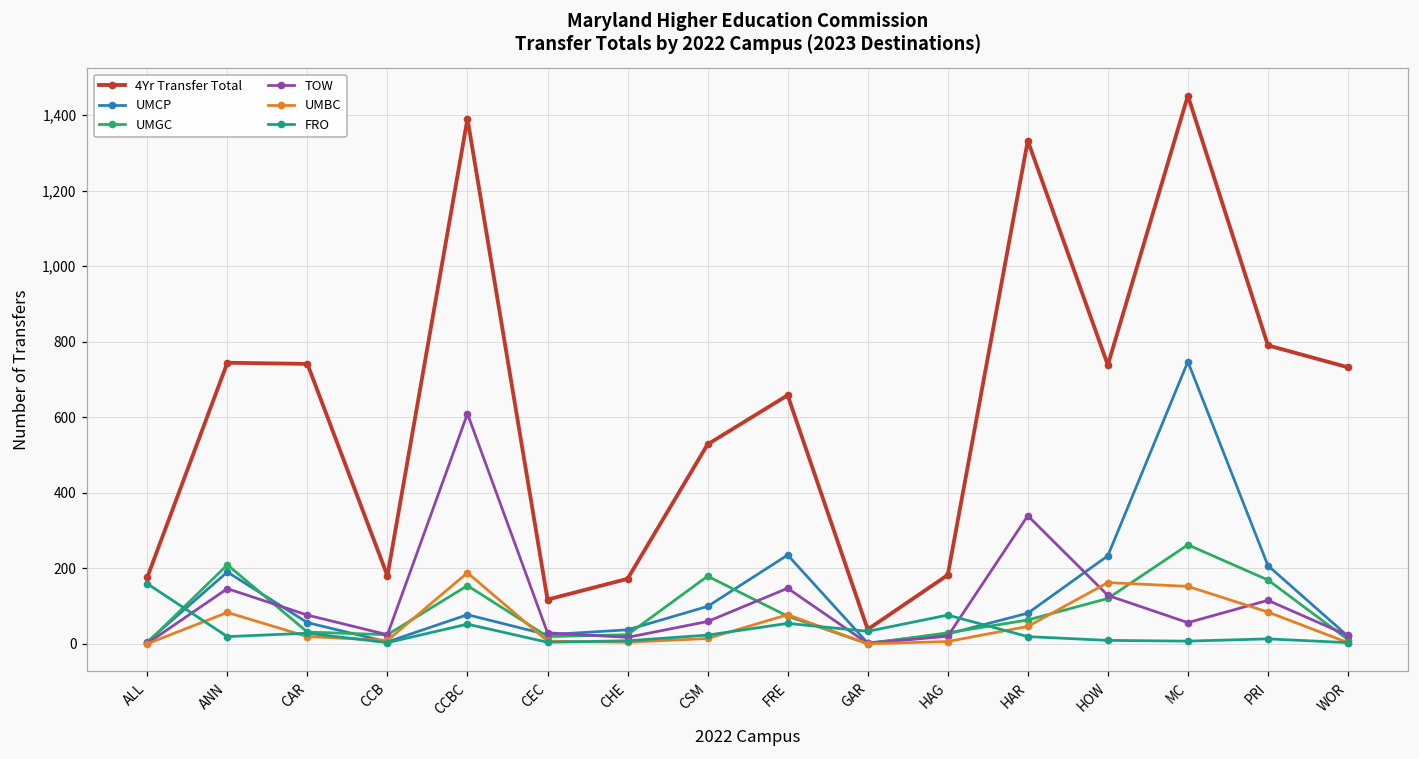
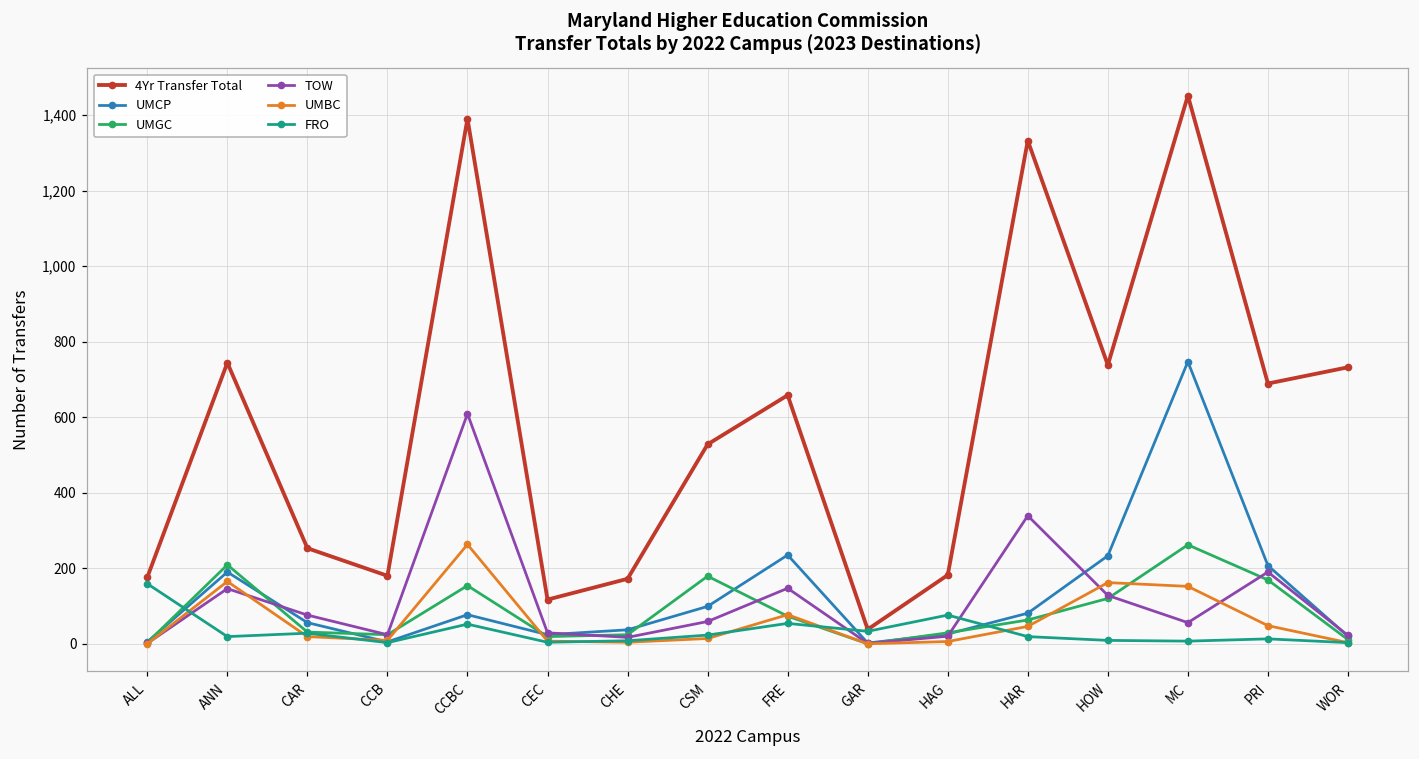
UMBC, ANN: 80 -> 170
4Yr Transfer Total, CAR: 740 -> 250
UMBC, CCBC: 190 -> 260
4Yr Transfer Total, PRI: 790 -> 690
TOW, PRI: 120 -> 190
UMBC, PRI: 80 -> 50
